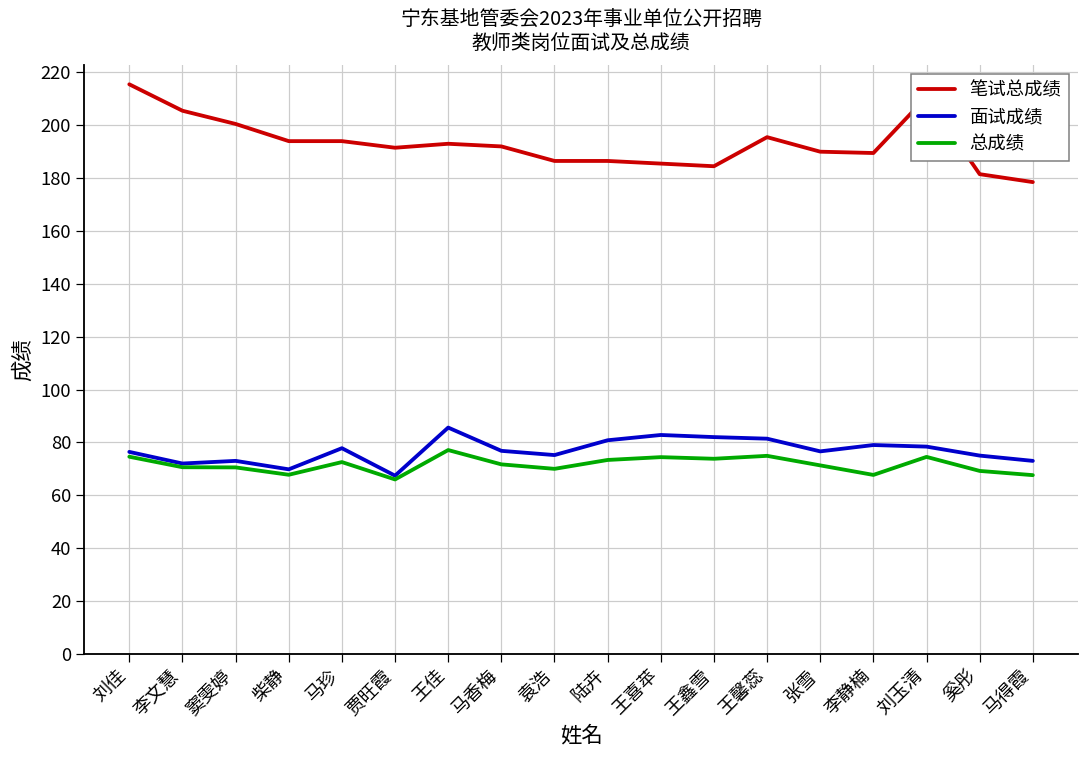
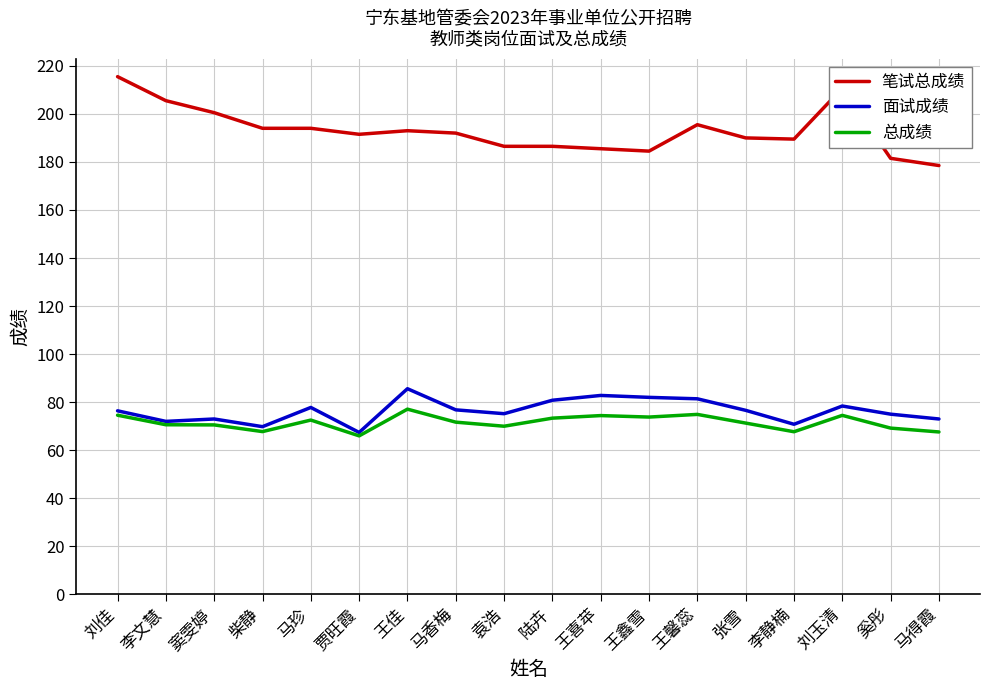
面试成绩, 李静楠: 79 -> 71
